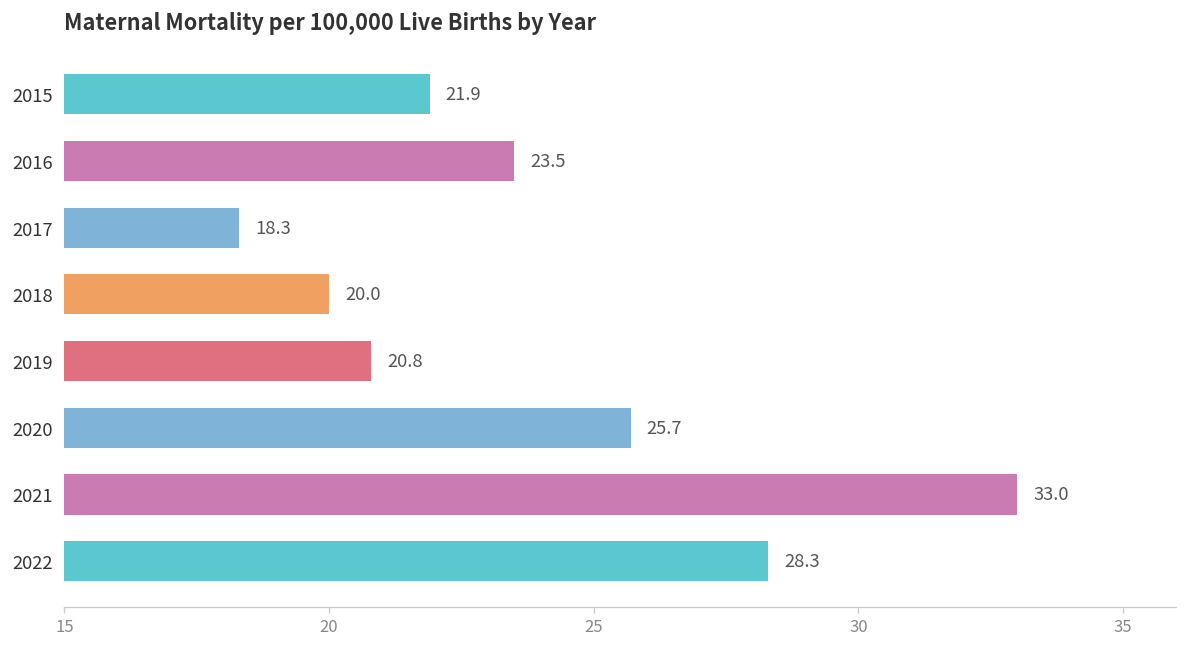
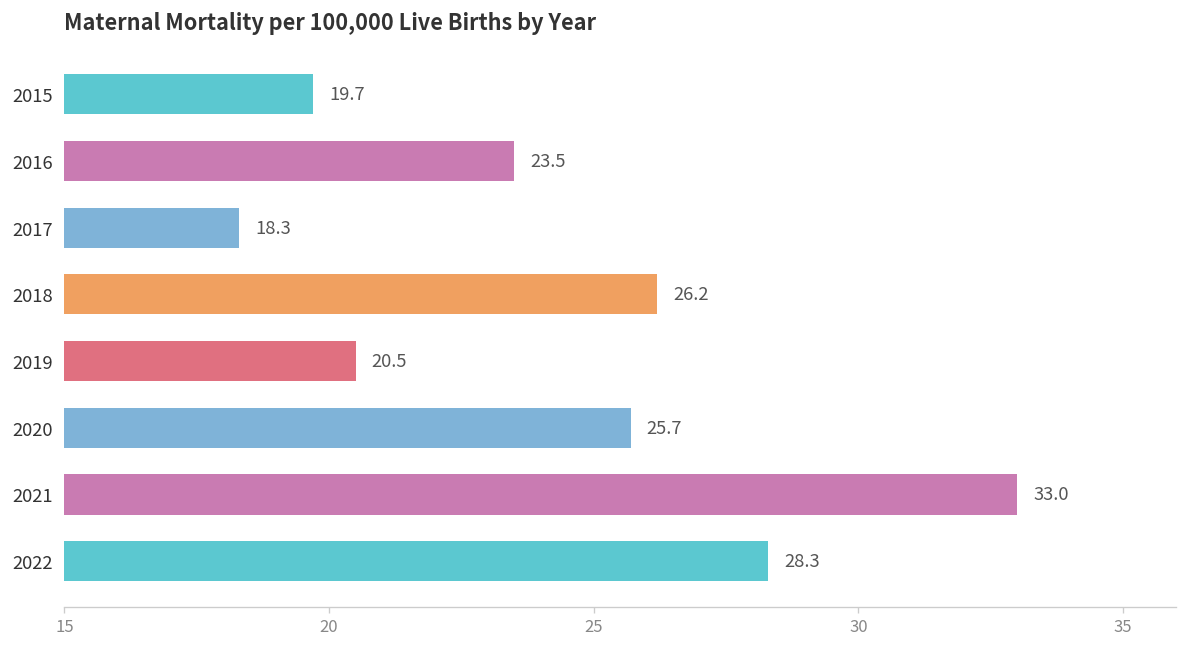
2015: 21.9 -> 19.7
2018: 20.0 -> 26.2
2019: 20.8 -> 20.5
